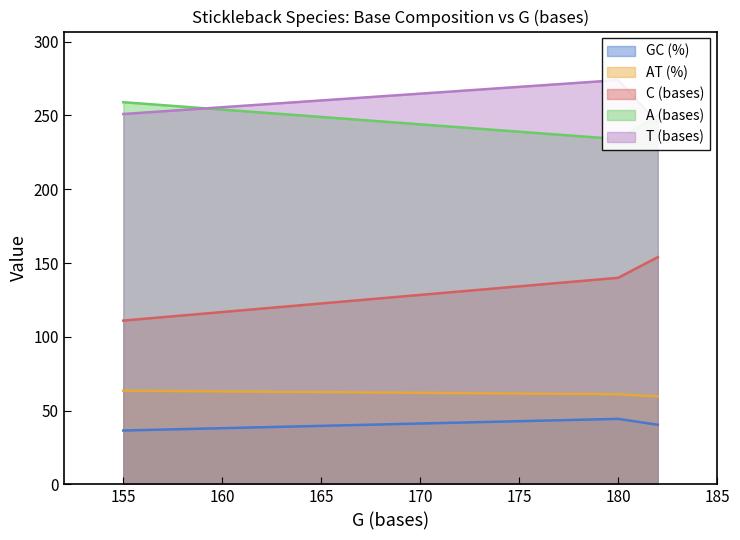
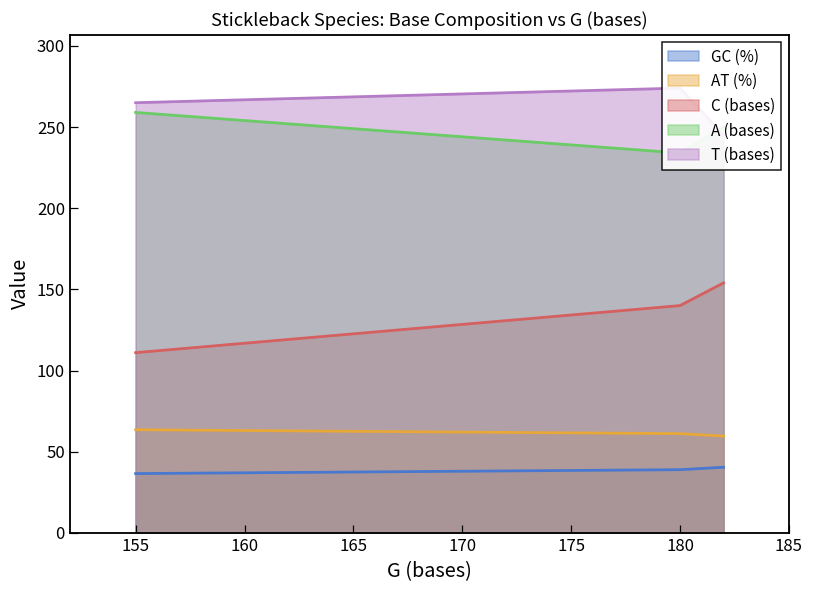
T (bases), 155: 251 -> 265
GC (%), 180: 44 -> 39
